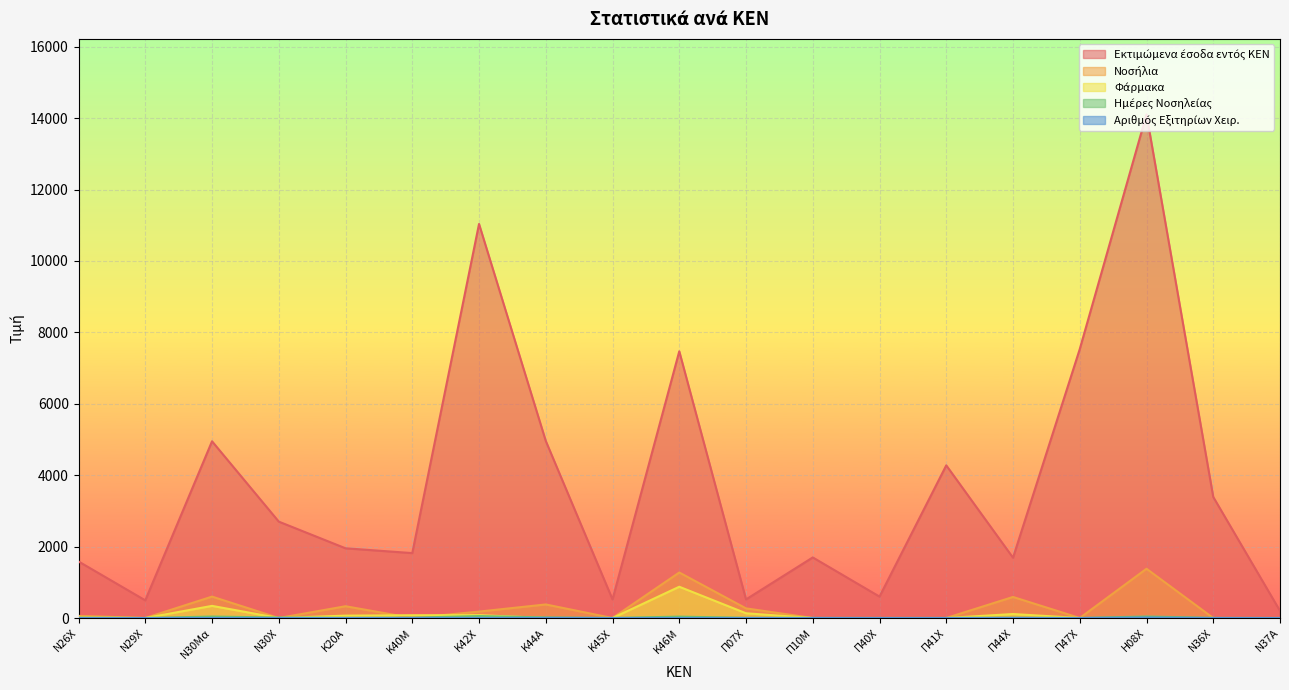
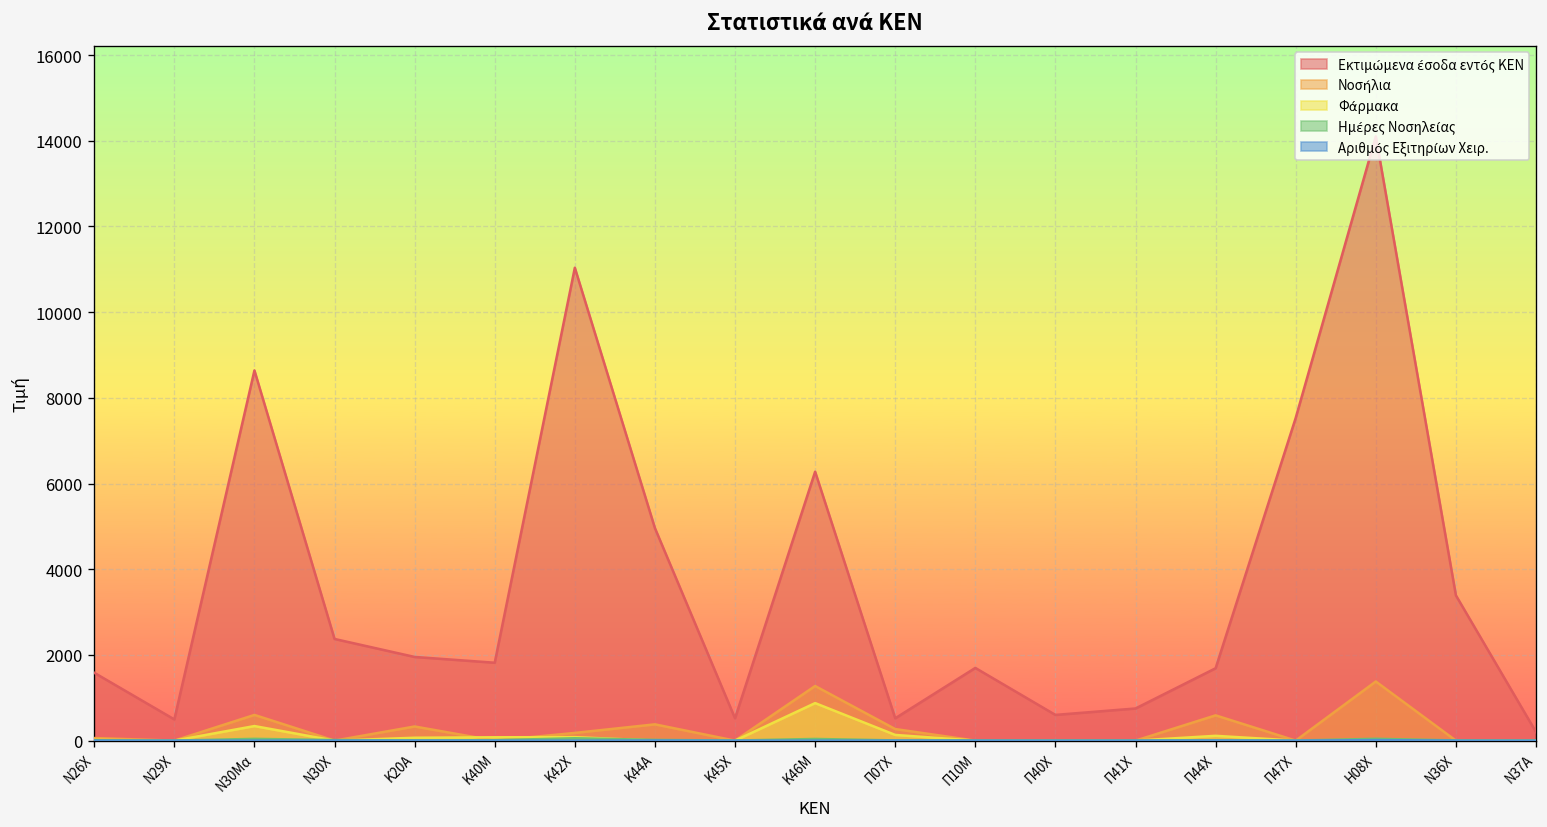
Εκτιμώμενα έσοδα εντός ΚΕΝ, Ν30Μα: 5000 -> 8600
Εκτιμώμενα έσοδα εντός ΚΕΝ, Ν30Χ: 2700 -> 2400
Εκτιμώμενα έσοδα εντός ΚΕΝ, Κ46Μ: 7500 -> 6300
Εκτιμώμενα έσοδα εντός ΚΕΝ, Π41Χ: 4300 -> 800
